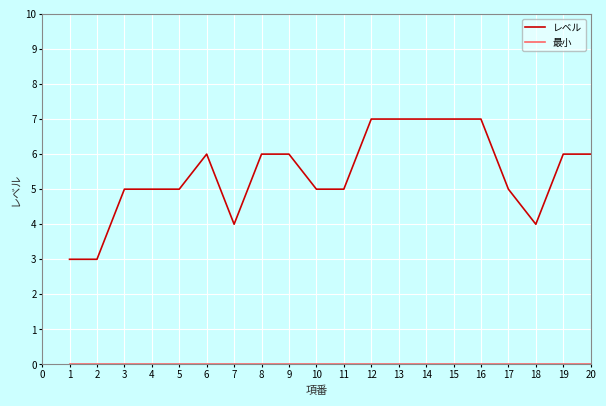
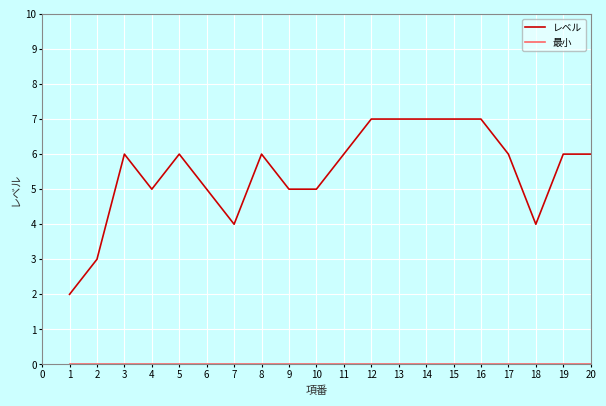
レベル, 1: 3 -> 2
レベル, 3: 5 -> 6
レベル, 5: 5 -> 6
レベル, 6: 6 -> 5
レベル, 9: 6 -> 5
レベル, 11: 5 -> 6
レベル, 17: 5 -> 6
